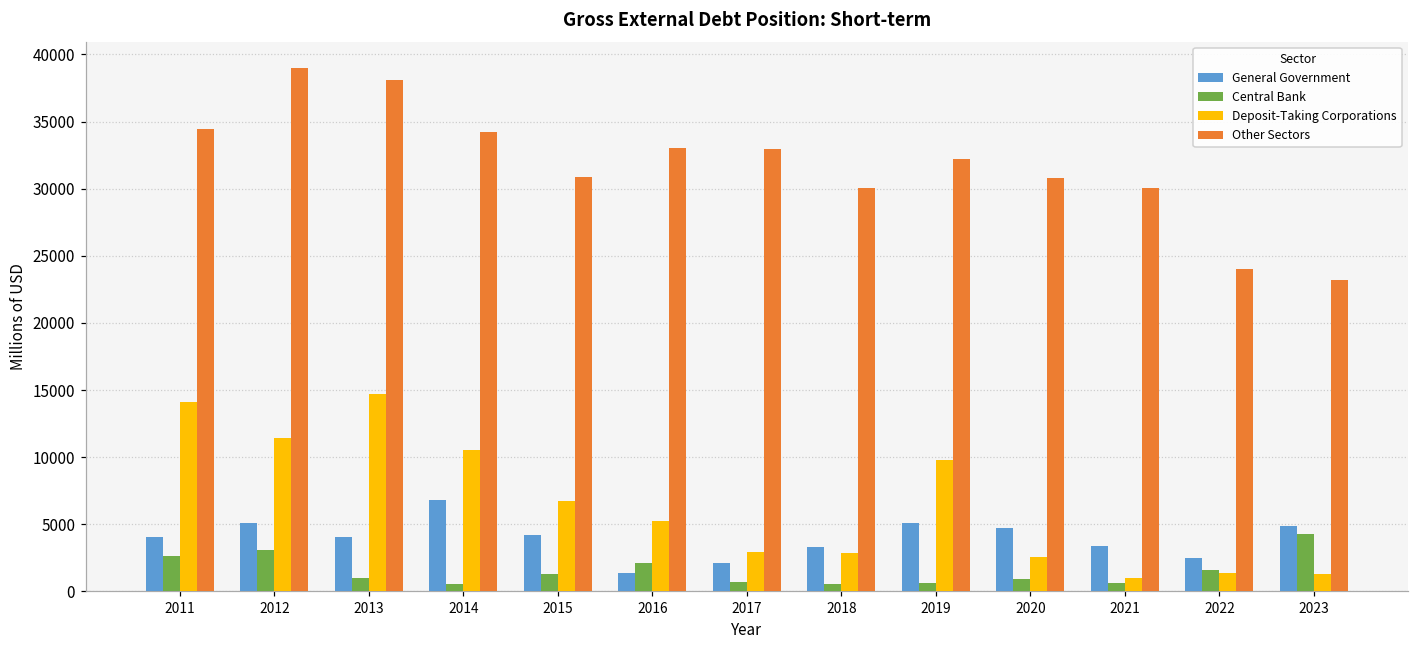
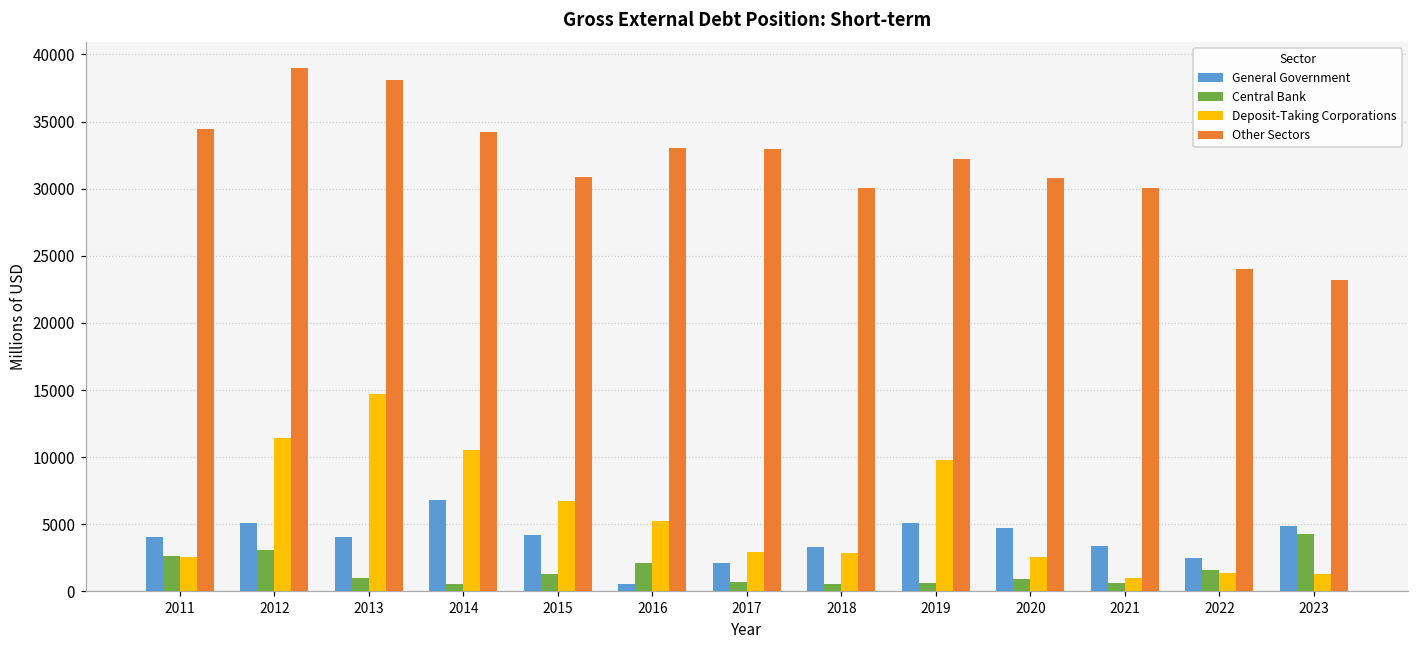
Deposit-Taking Corporations, 2011: 14100 -> 2500
General Government, 2016: 1400 -> 600
